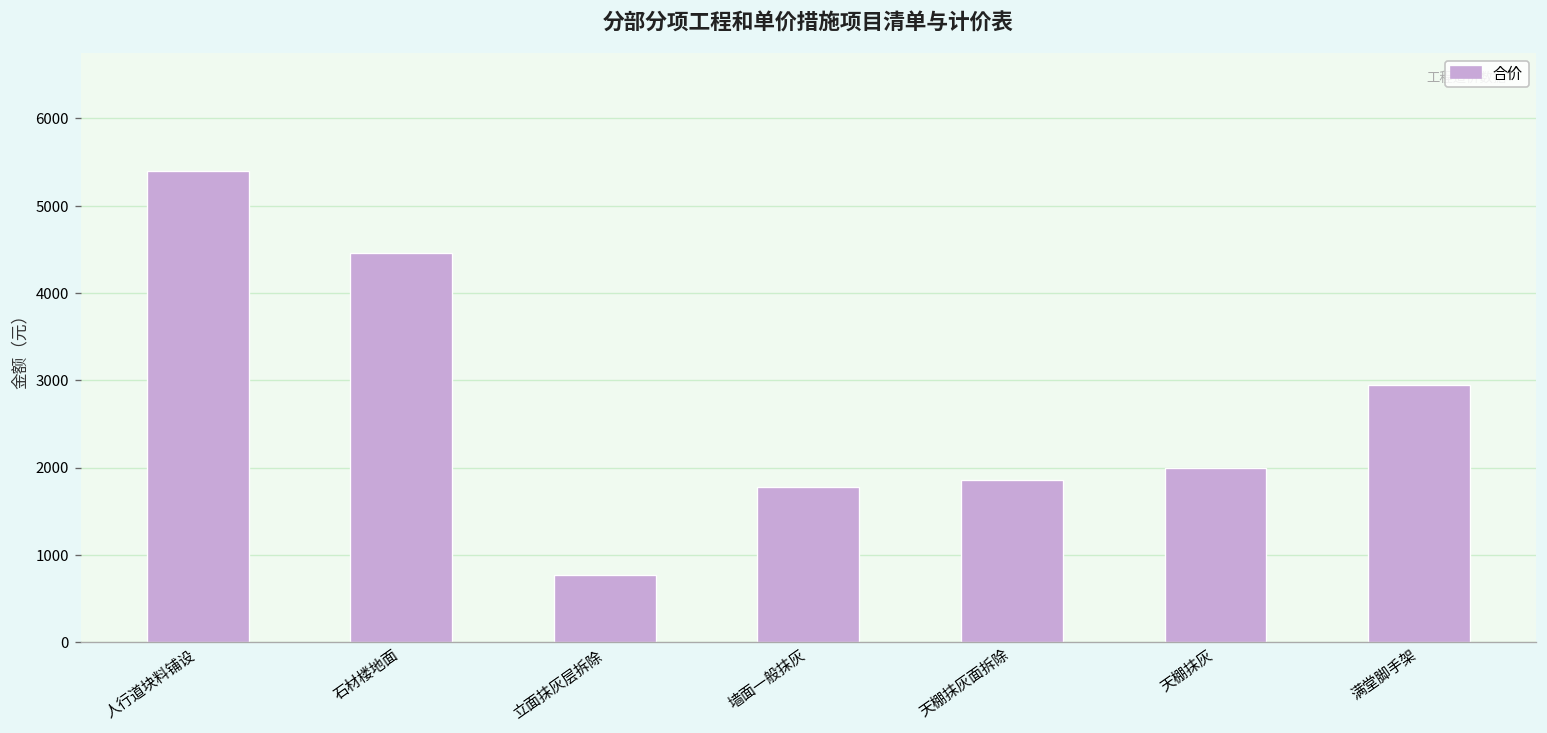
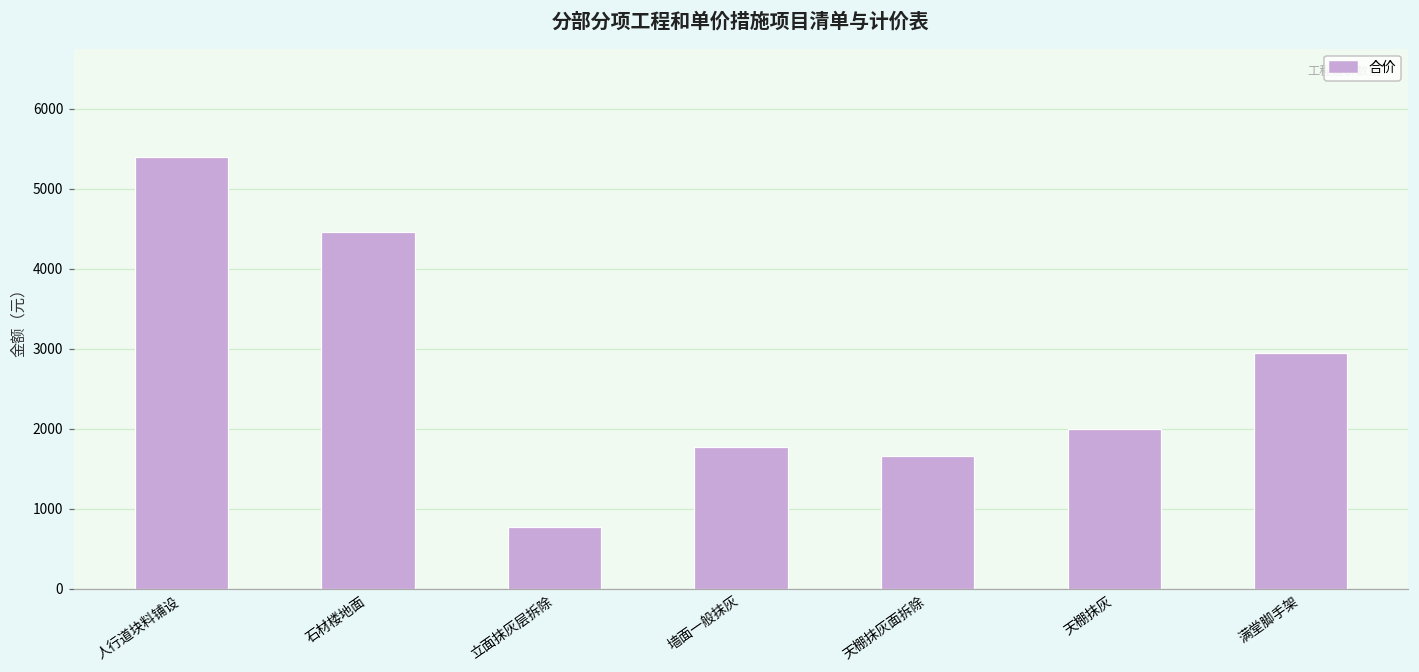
天棚抹灰面拆除: 1900 -> 1700
